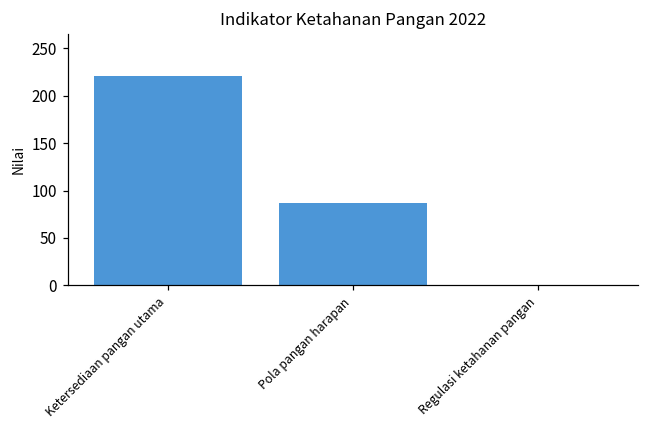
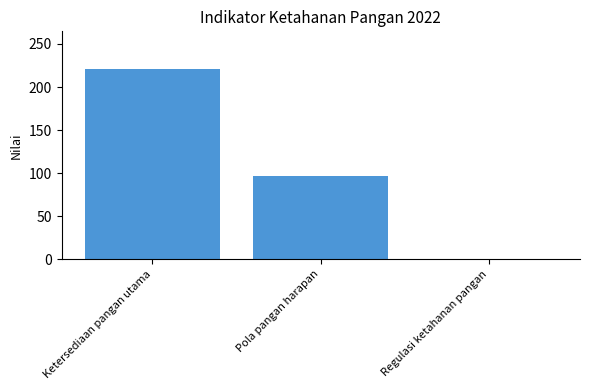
Pola pangan harapan: 90 -> 100
